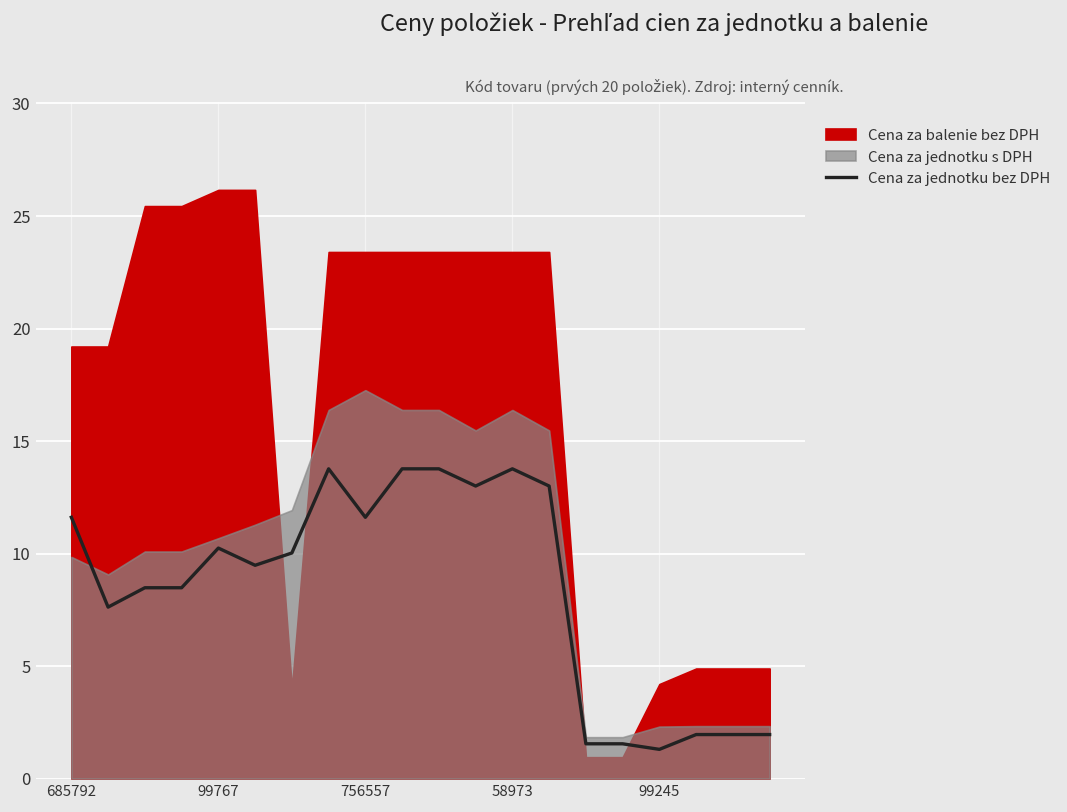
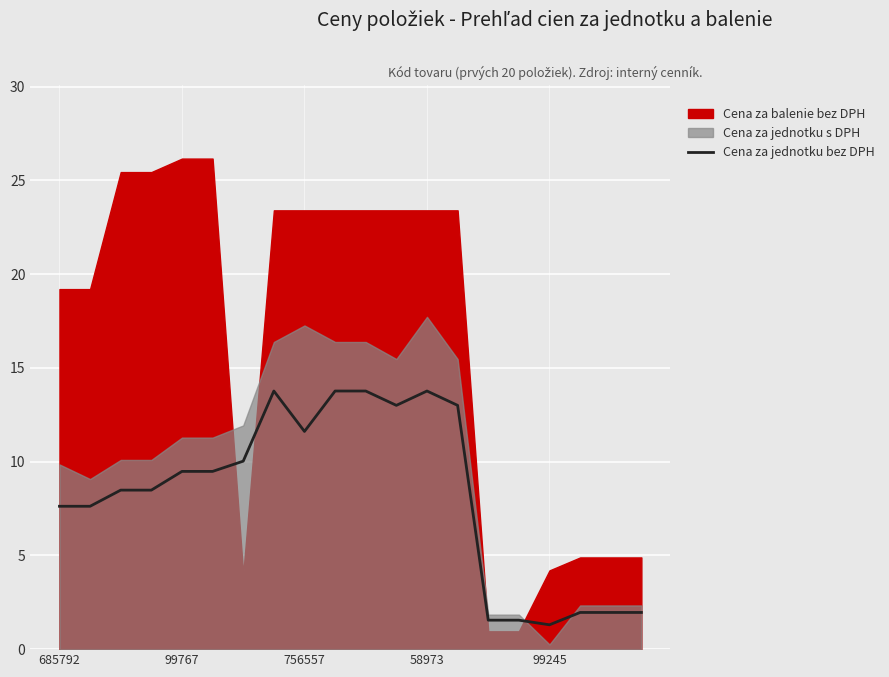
Cena za jednotku bez DPH, 685792: 11.6 -> 7.6
Cena za jednotku bez DPH, 99767: 10.2 -> 9.5
Cena za jednotku s DPH, 99767: 10.7 -> 11.3
Cena za jednotku s DPH, 58973: 16.4 -> 17.7
Cena za jednotku s DPH, 99245: 2.3 -> 0.3
